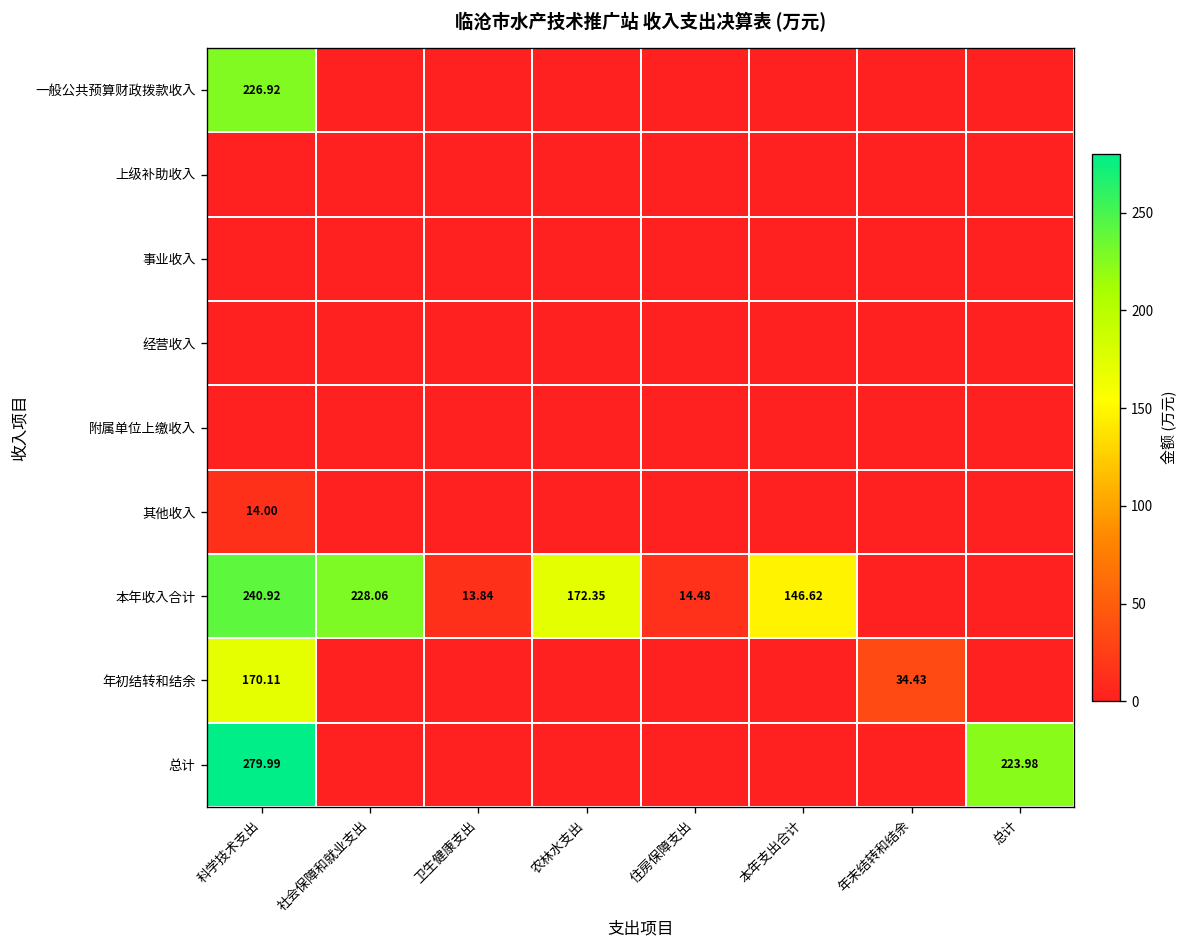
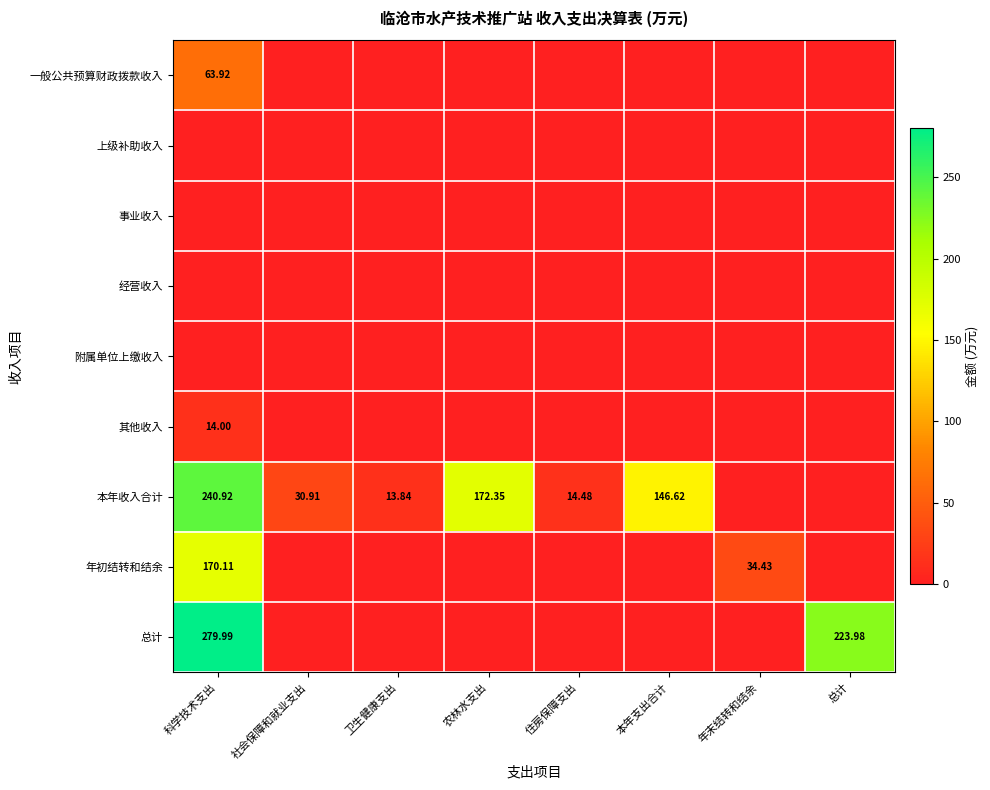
一般公共预算财政拨款收入, 科学技术支出: 226.92 -> 63.92
本年收入合计, 社会保障和就业支出: 228.06 -> 30.91
